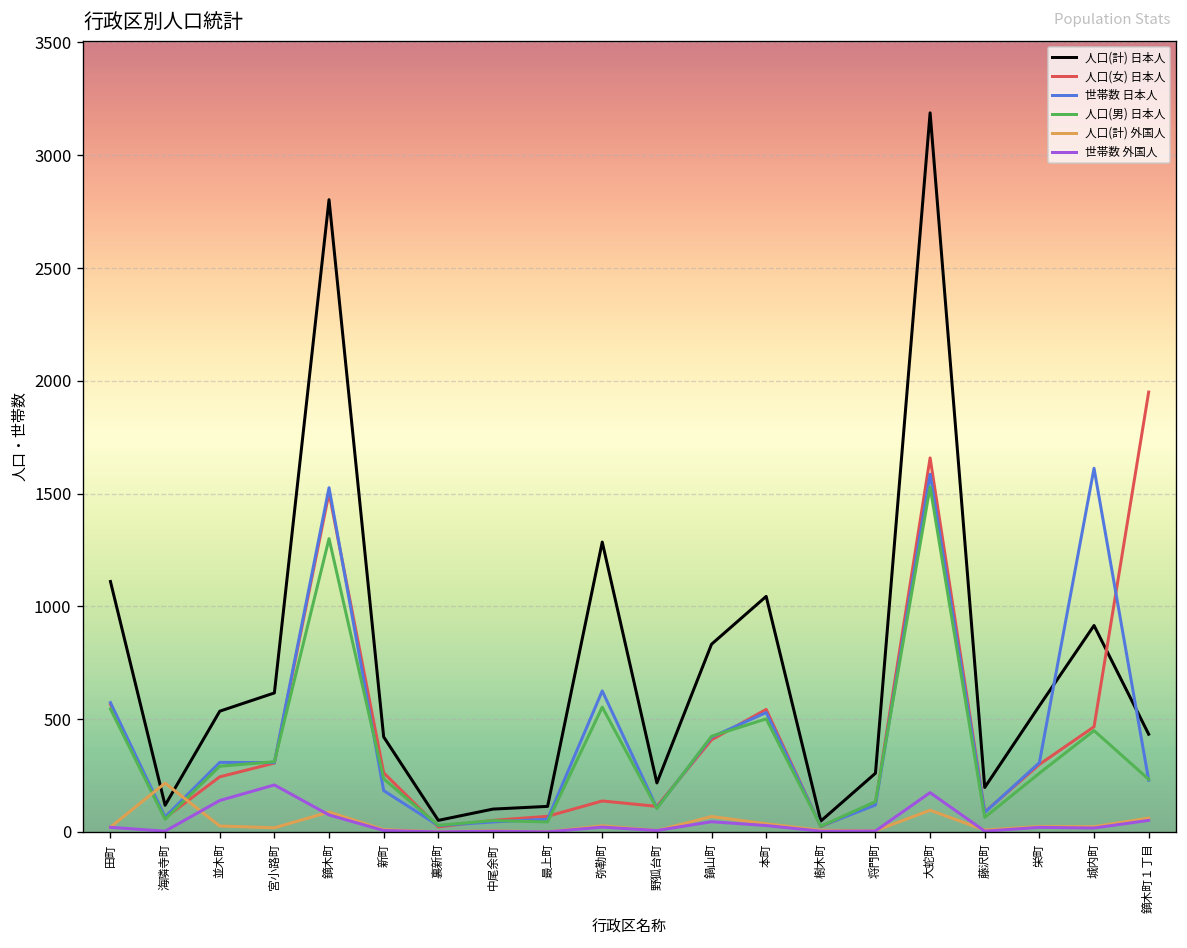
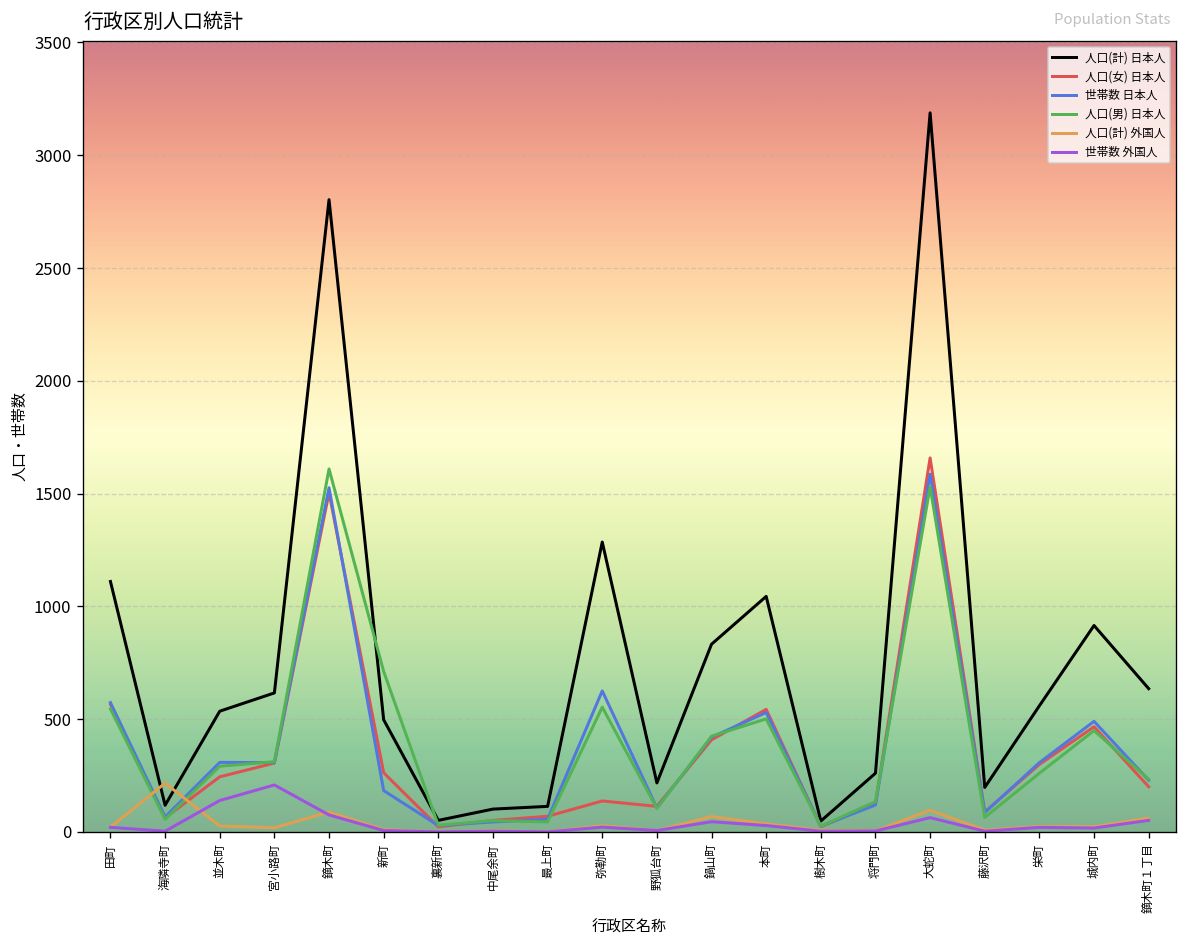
人口(男) 日本人, 鏑木町: 1300 -> 1610
人口(計) 日本人, 新町: 420 -> 500
人口(男) 日本人, 新町: 240 -> 710
世帯数 外国人, 大蛇町: 170 -> 60
世帯数 日本人, 城内町: 1610 -> 490
人口(計) 日本人, 鏑木町１丁目: 430 -> 640
人口(女) 日本人, 鏑木町１丁目: 1950 -> 200
